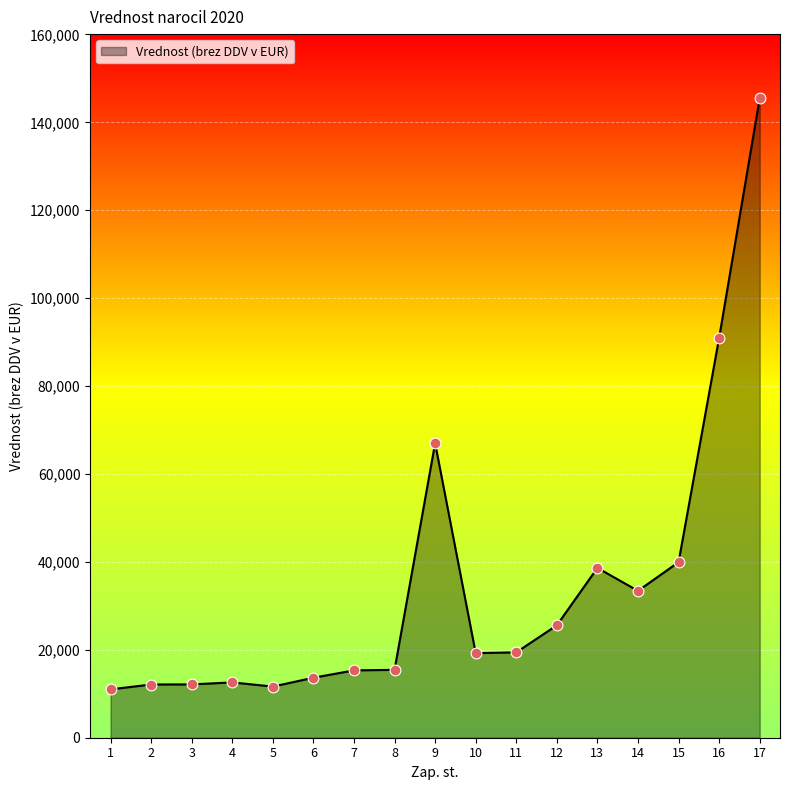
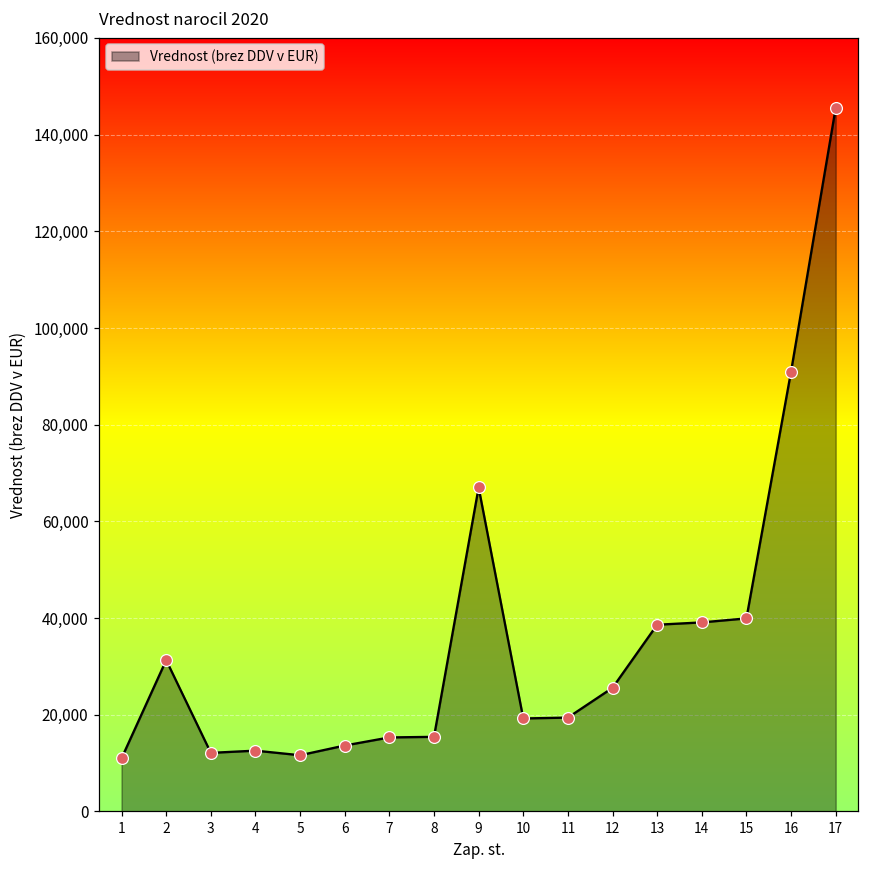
2: 12,000 -> 31,000
14: 33,000 -> 39,000
